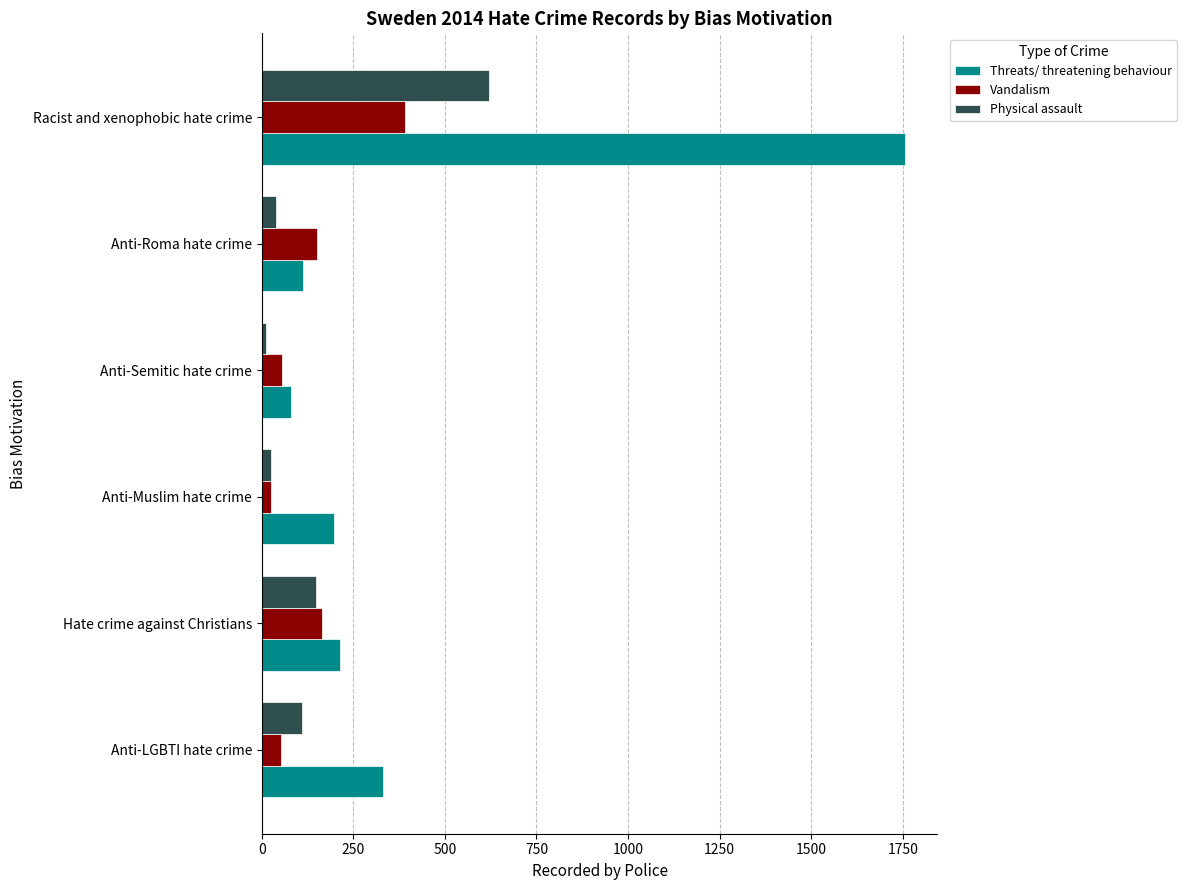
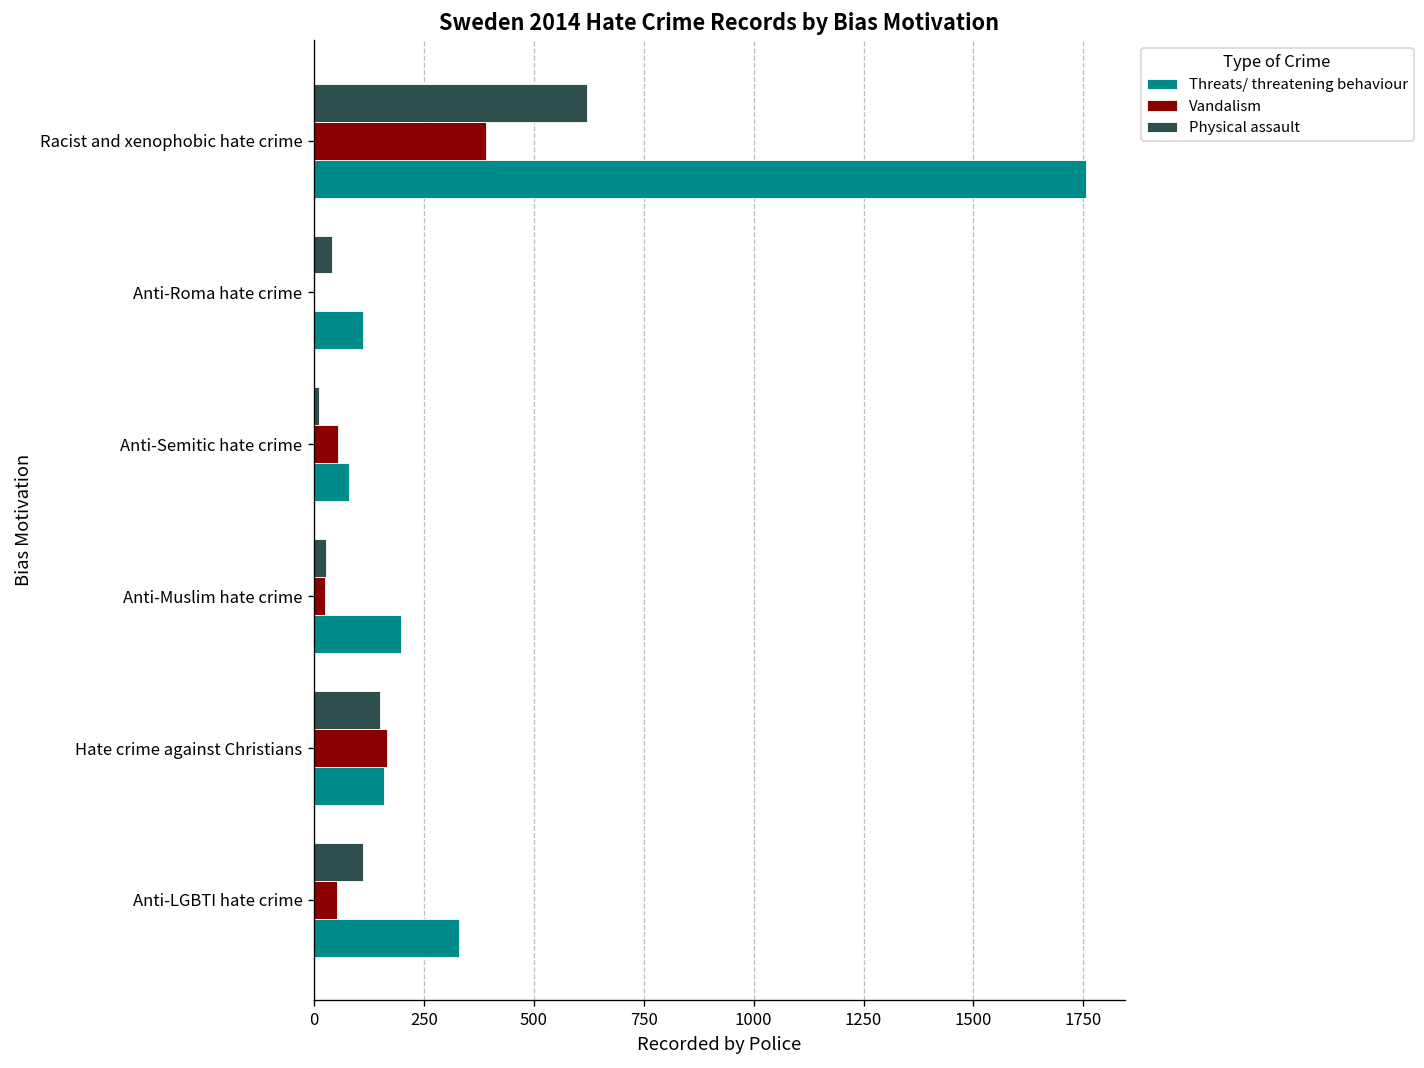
Vandalism, Anti-Roma hate crime: 150 -> 0
Threats/ threatening behaviour, Hate crime against Christians: 210 -> 160
